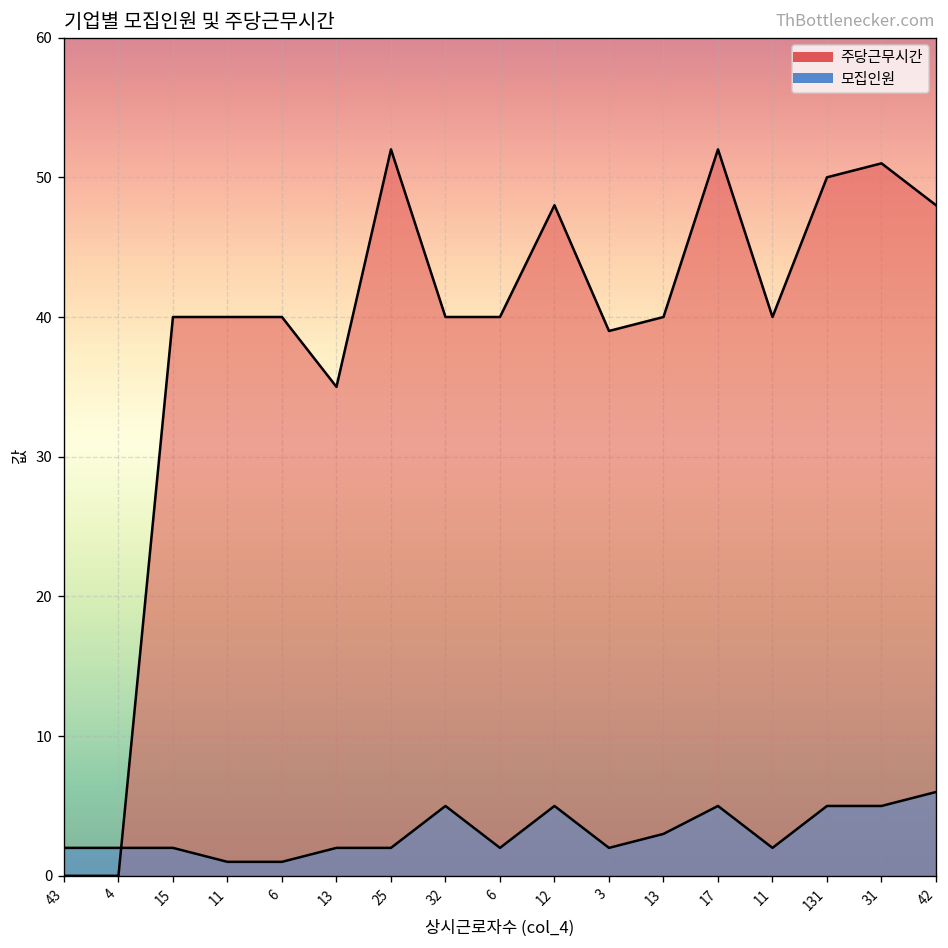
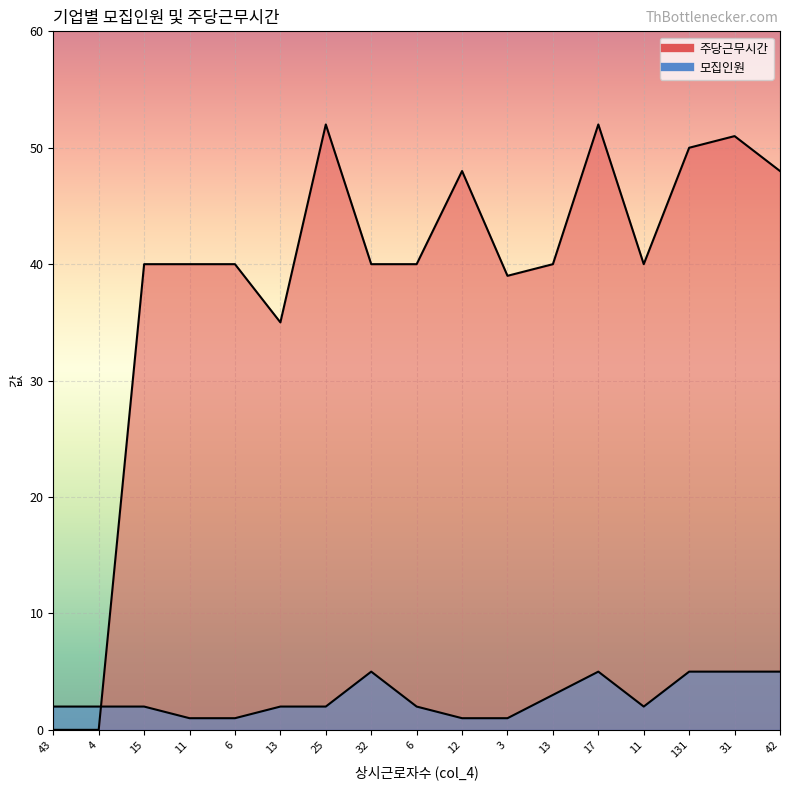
모집인원, 12: 5 -> 1
모집인원, 3: 2 -> 1
모집인원, 42: 6 -> 5
